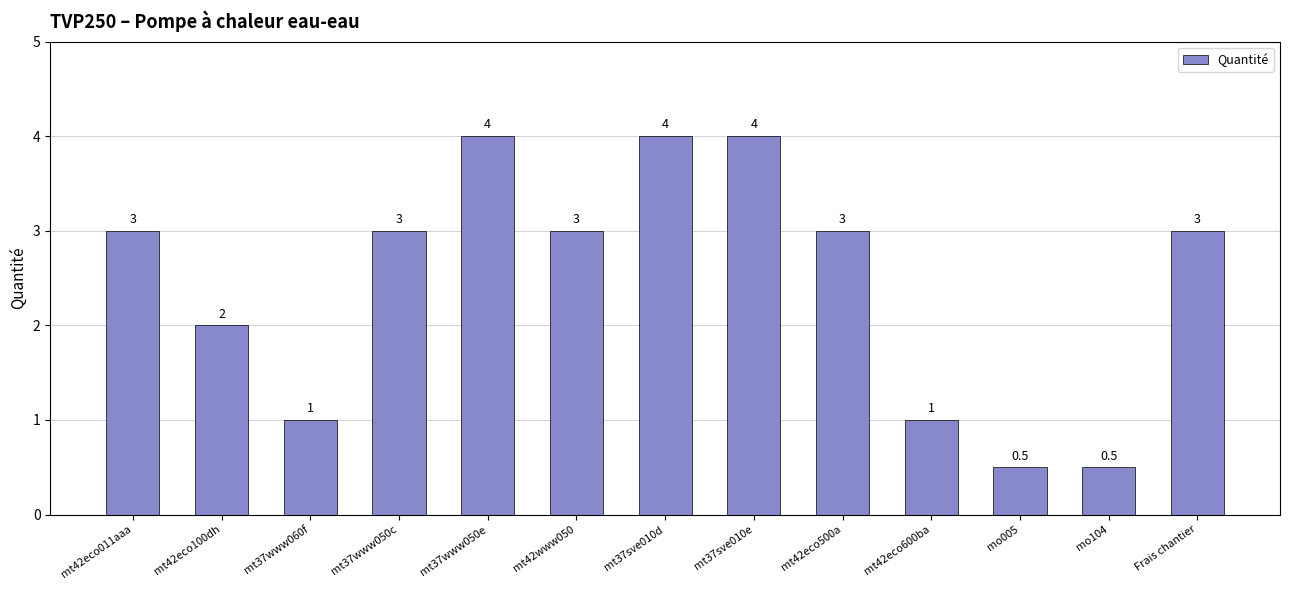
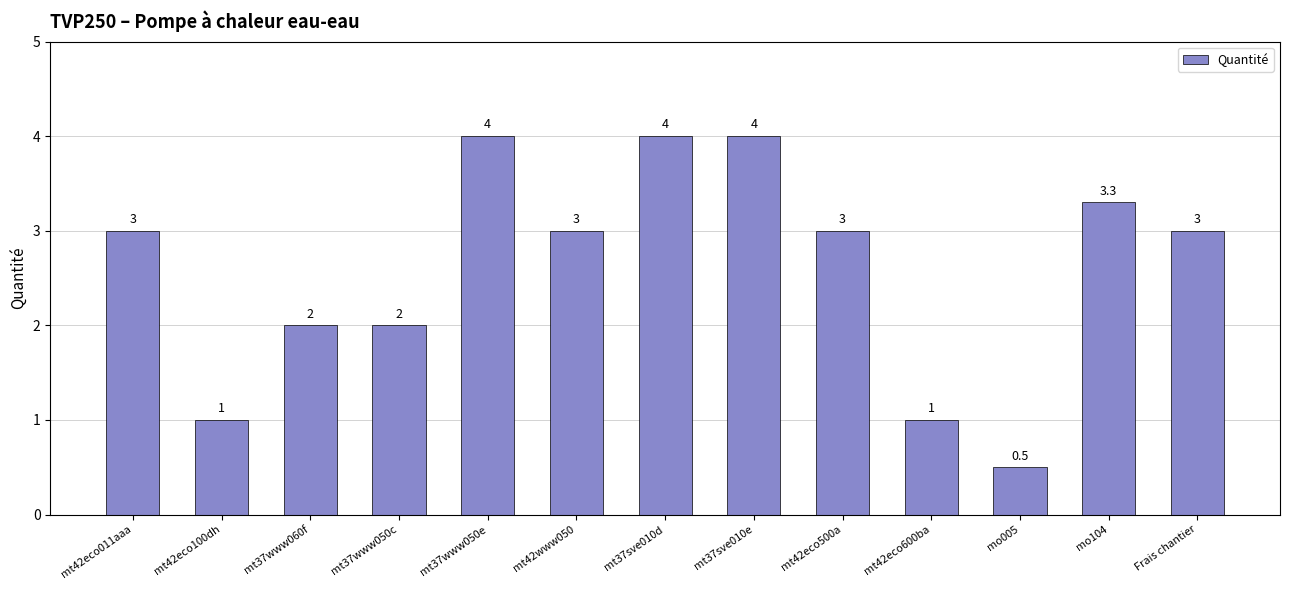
mt42eco100dh: 2 -> 1
mt37www060f: 1 -> 2
mt37www050c: 3 -> 2
mo104: 0.5 -> 3.3
